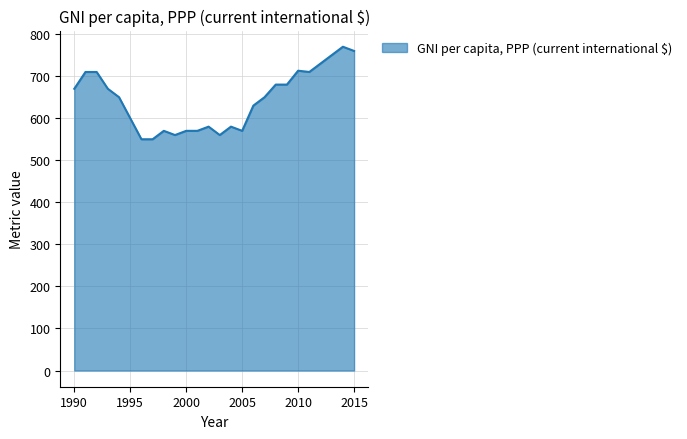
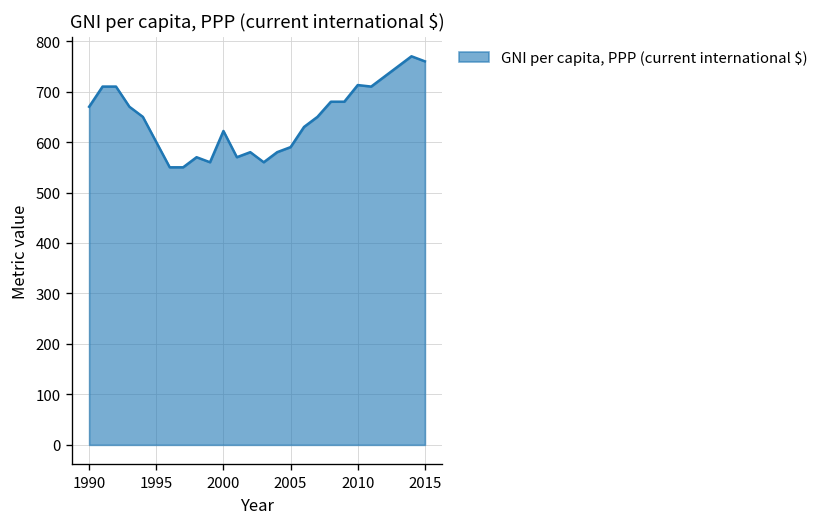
2000: 570 -> 620
2005: 570 -> 590
